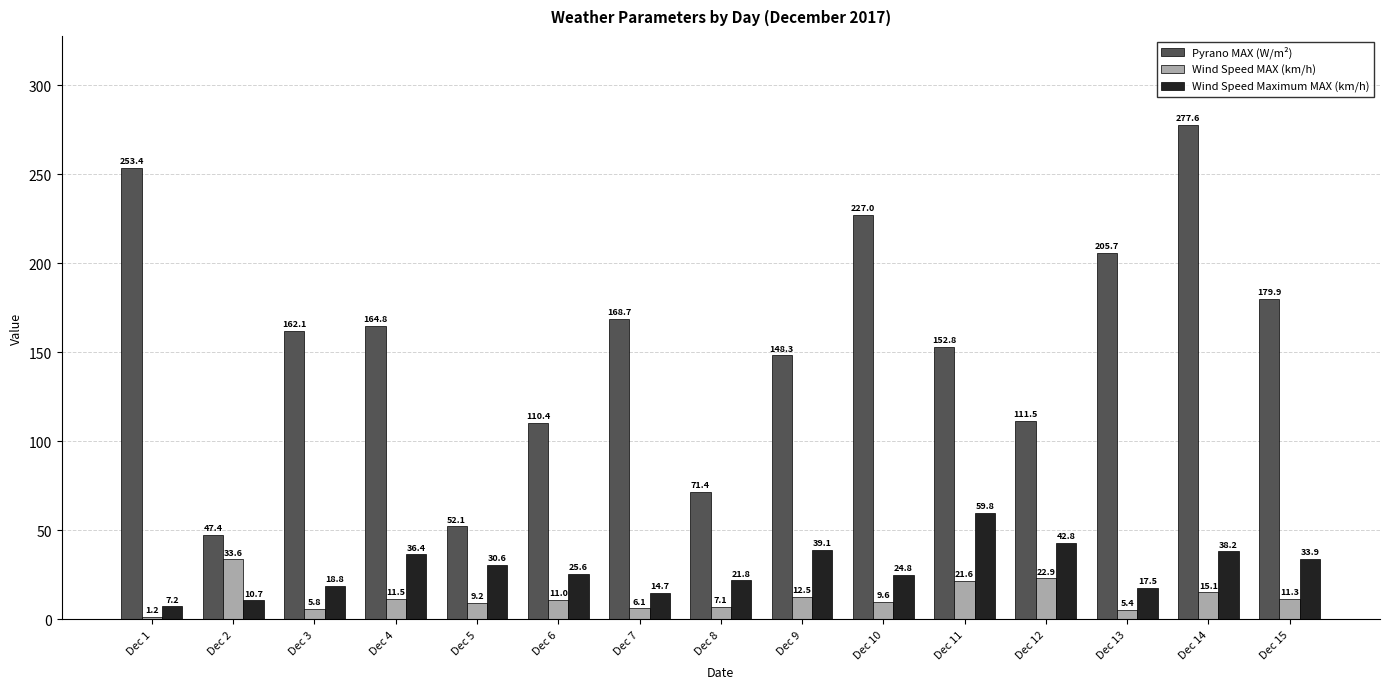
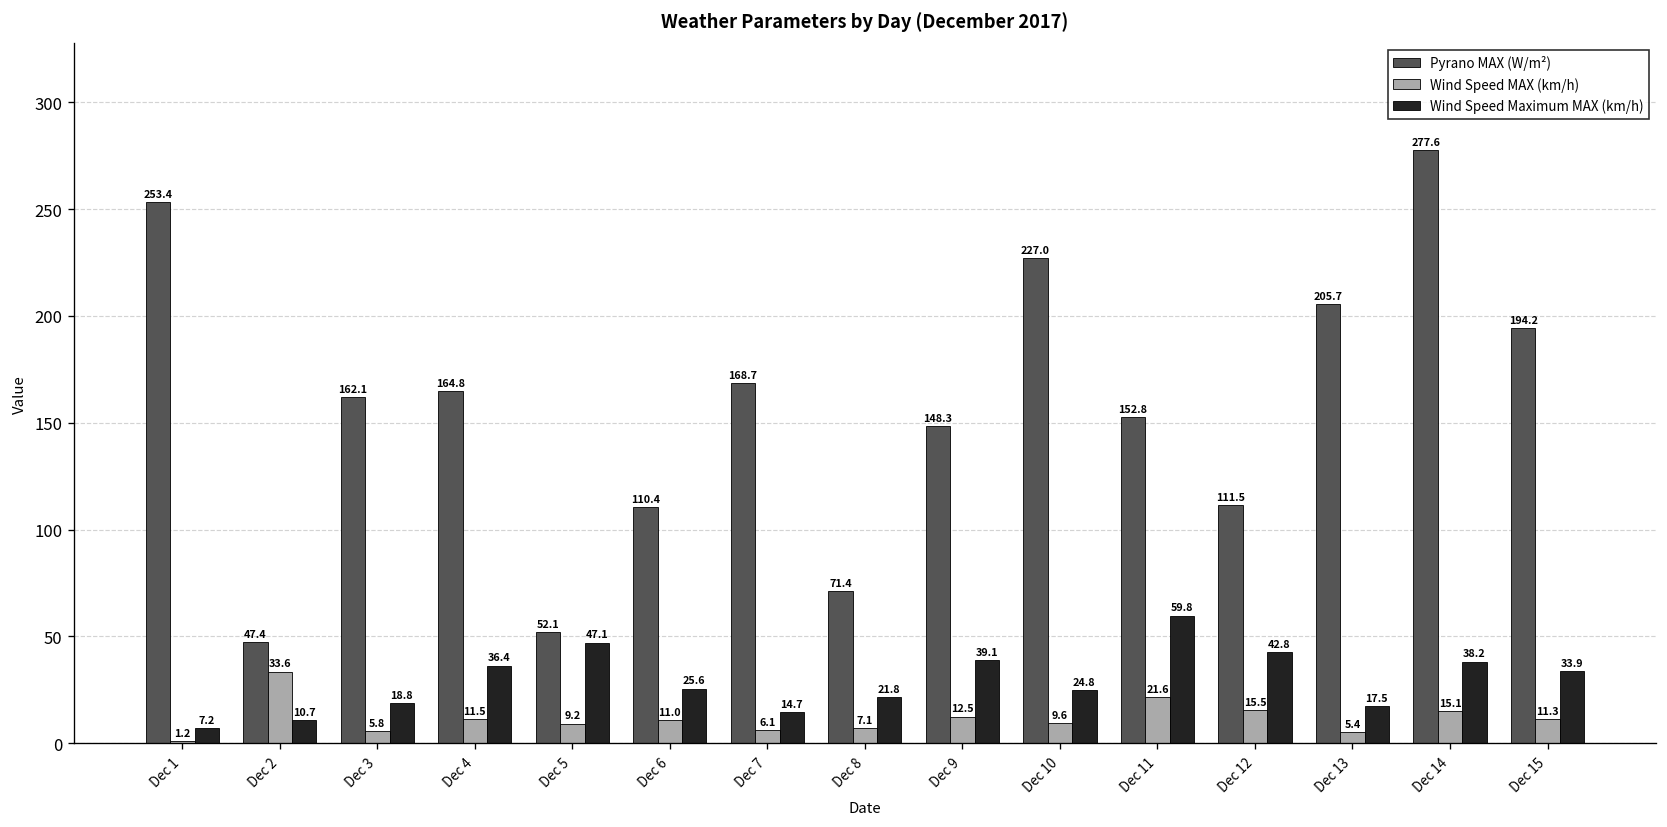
Wind Speed Maximum MAX (km/h), Dec 5: 30.6 -> 47.1
Wind Speed MAX (km/h), Dec 12: 22.9 -> 15.5
Pyrano MAX (W/m²), Dec 15: 179.9 -> 194.2
